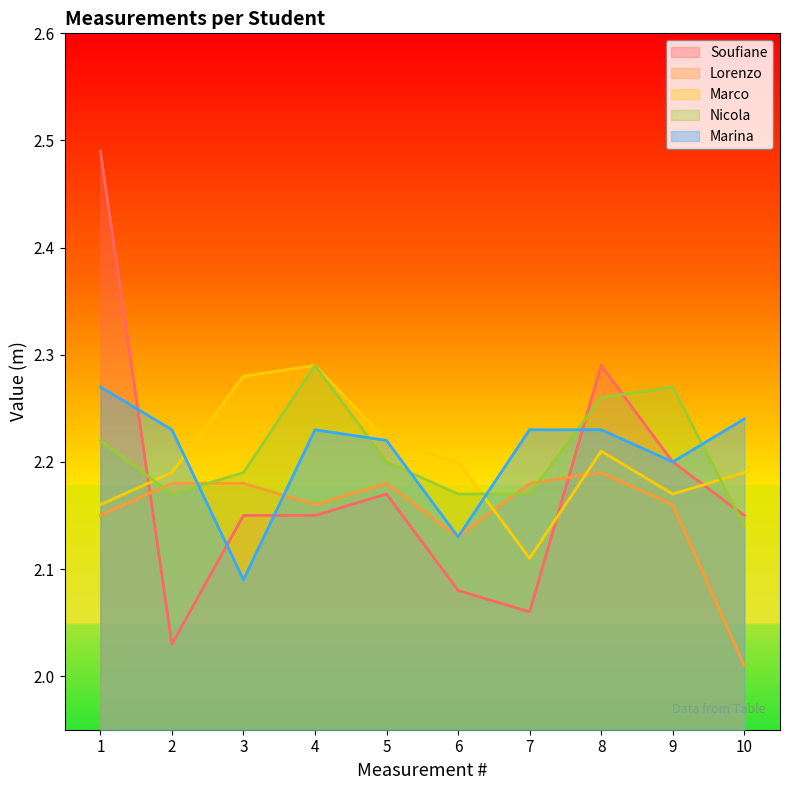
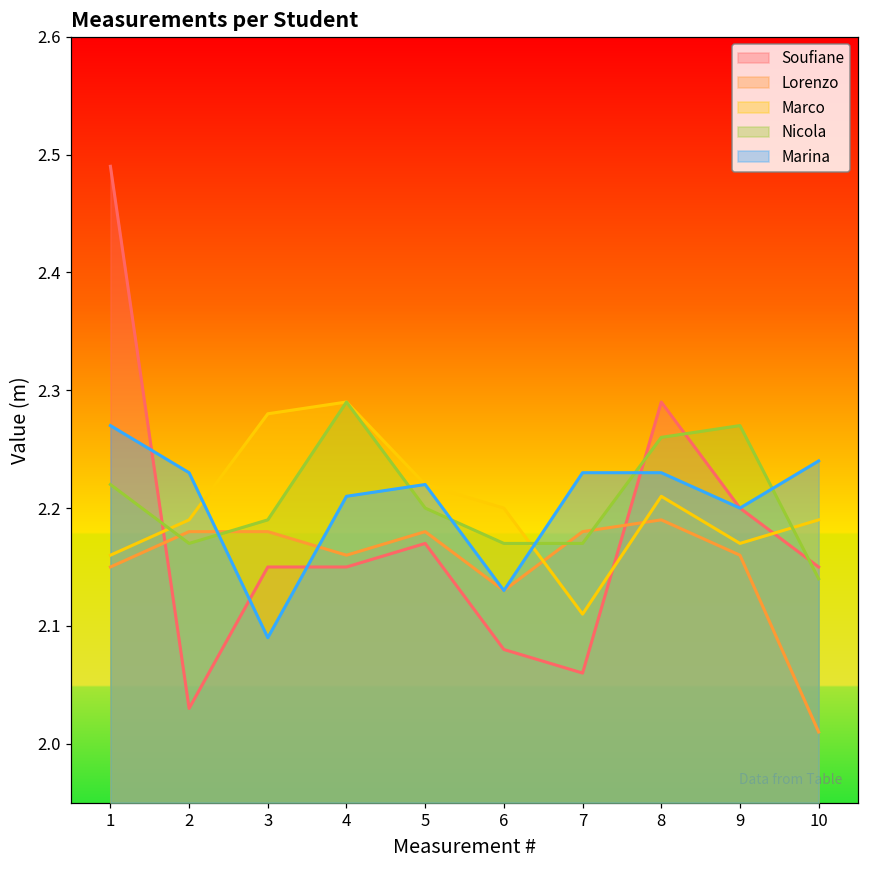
Marina, 4: 2.23 -> 2.21
